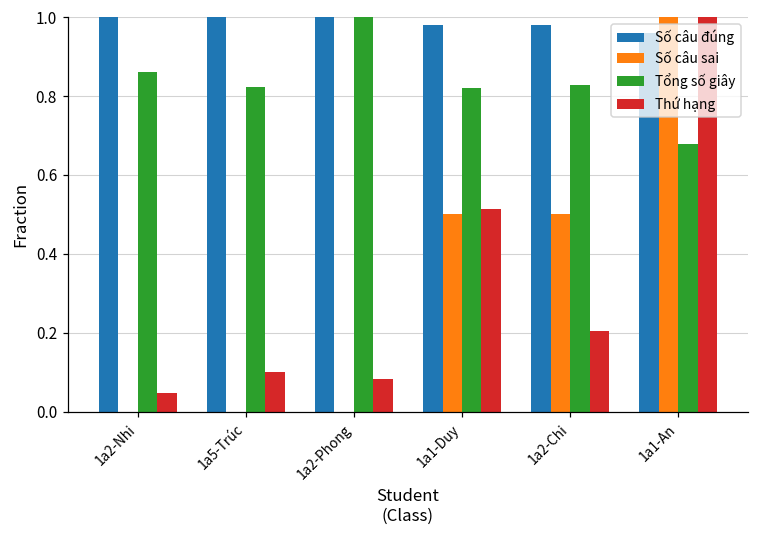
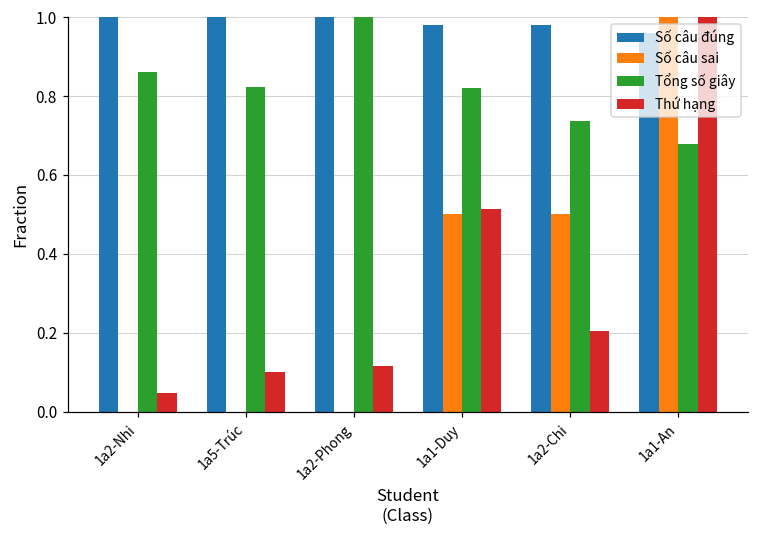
Thứ hạng, 1a2-Phong: 0.08 -> 0.12
Tổng số giây, 1a2-Chi: 0.83 -> 0.74
